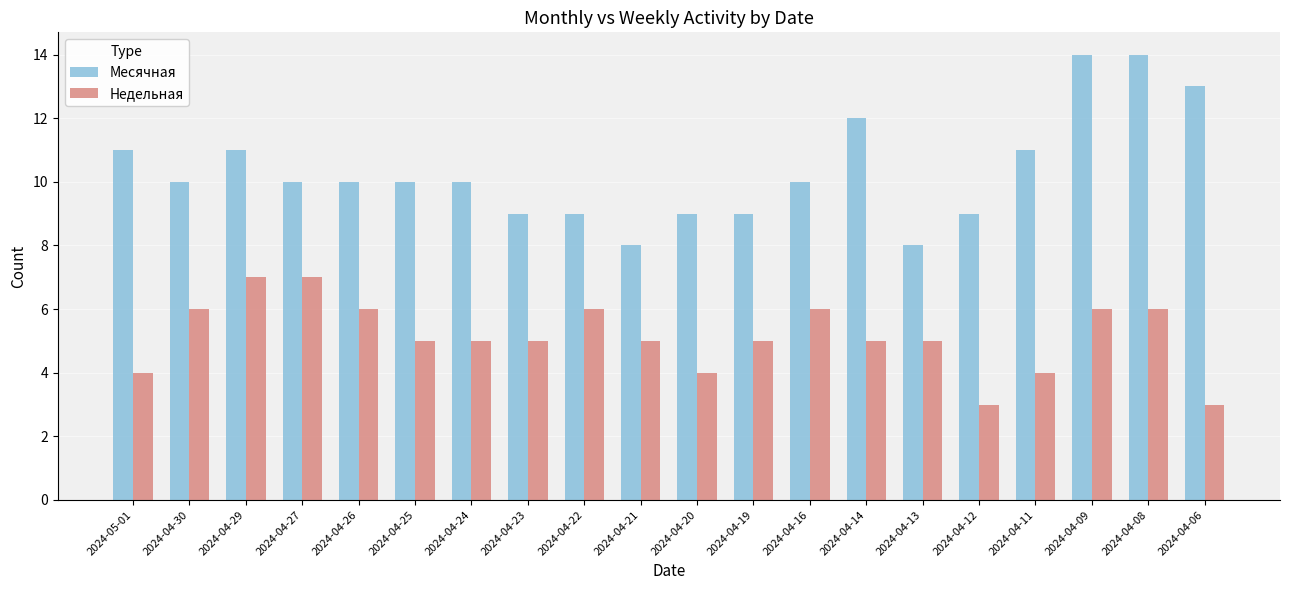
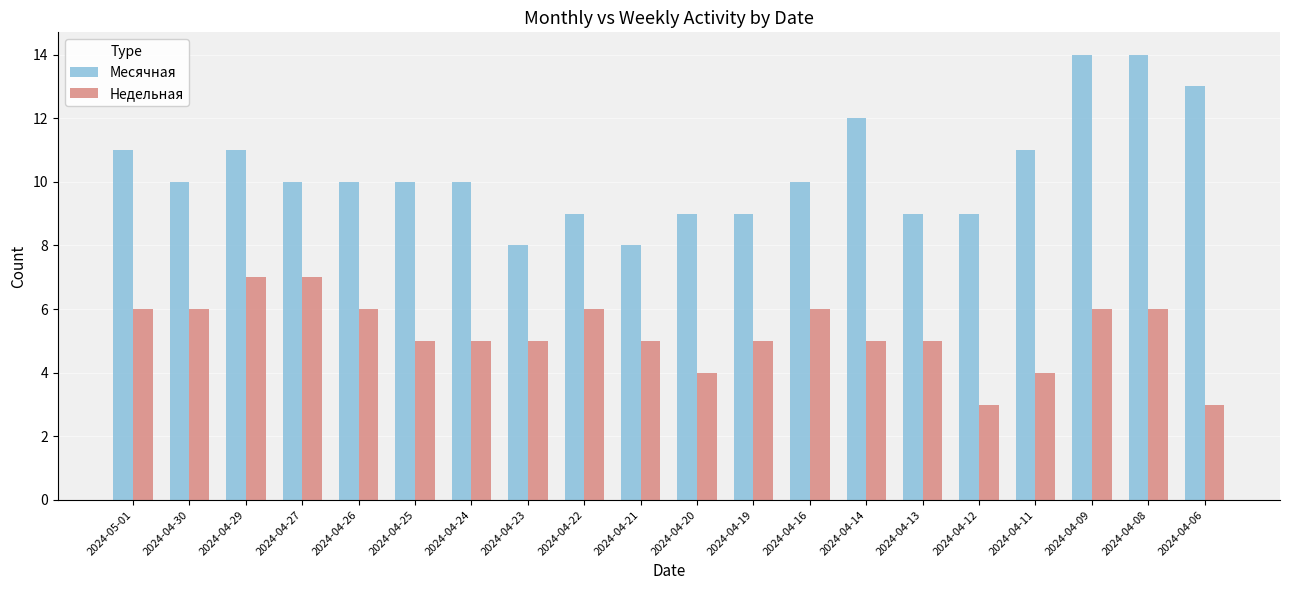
Недельная, 2024-05-01: 4 -> 6
Месячная, 2024-04-23: 9 -> 8
Месячная, 2024-04-13: 8 -> 9
